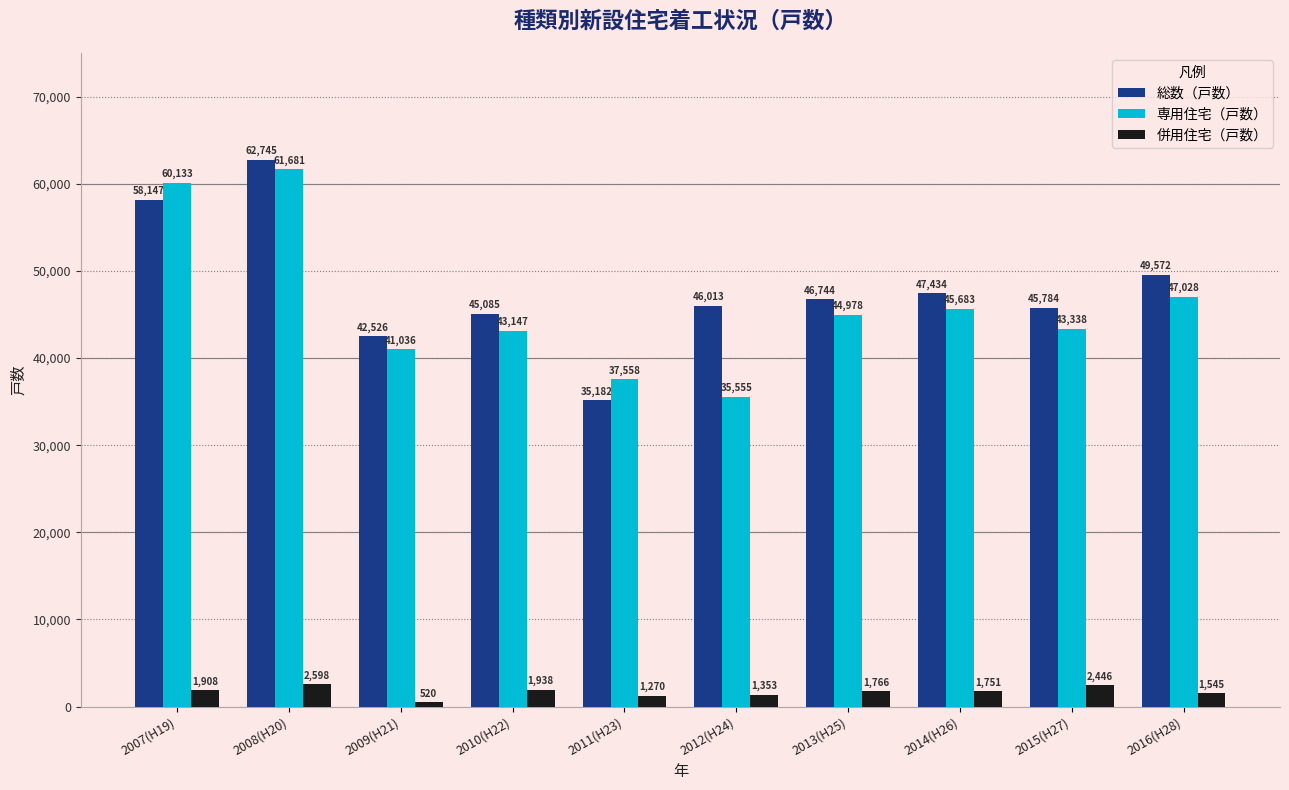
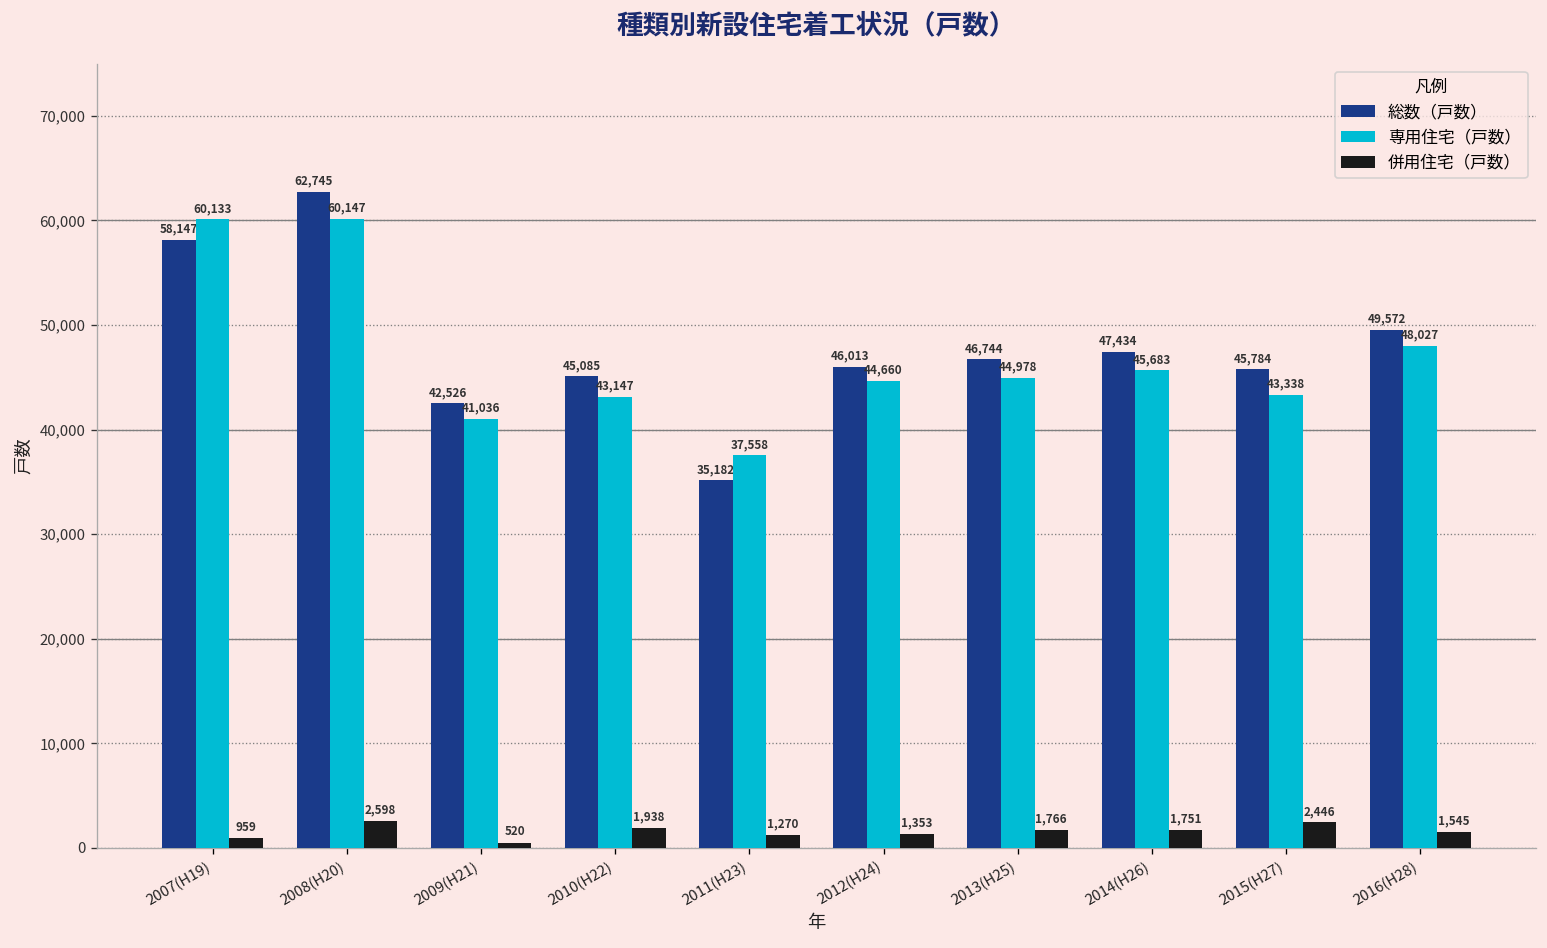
併用住宅（戸数）, 2007(H19): 1,908 -> 959
専用住宅（戸数）, 2008(H20): 61,681 -> 60,147
専用住宅（戸数）, 2012(H24): 35,555 -> 44,660
専用住宅（戸数）, 2016(H28): 47,028 -> 48,027
